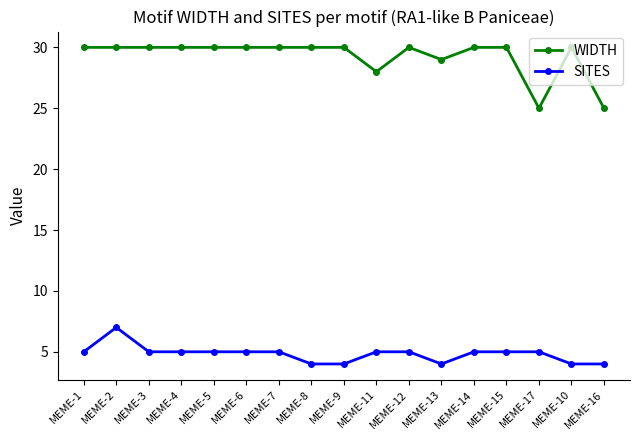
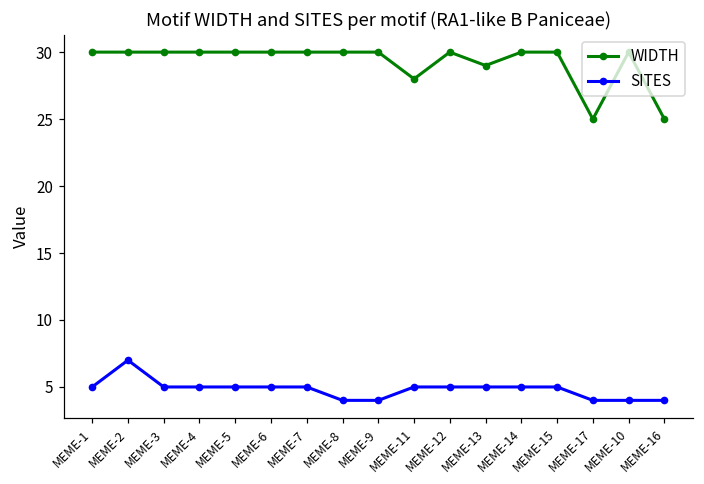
SITES, MEME-13: 4 -> 5
SITES, MEME-17: 5 -> 4
